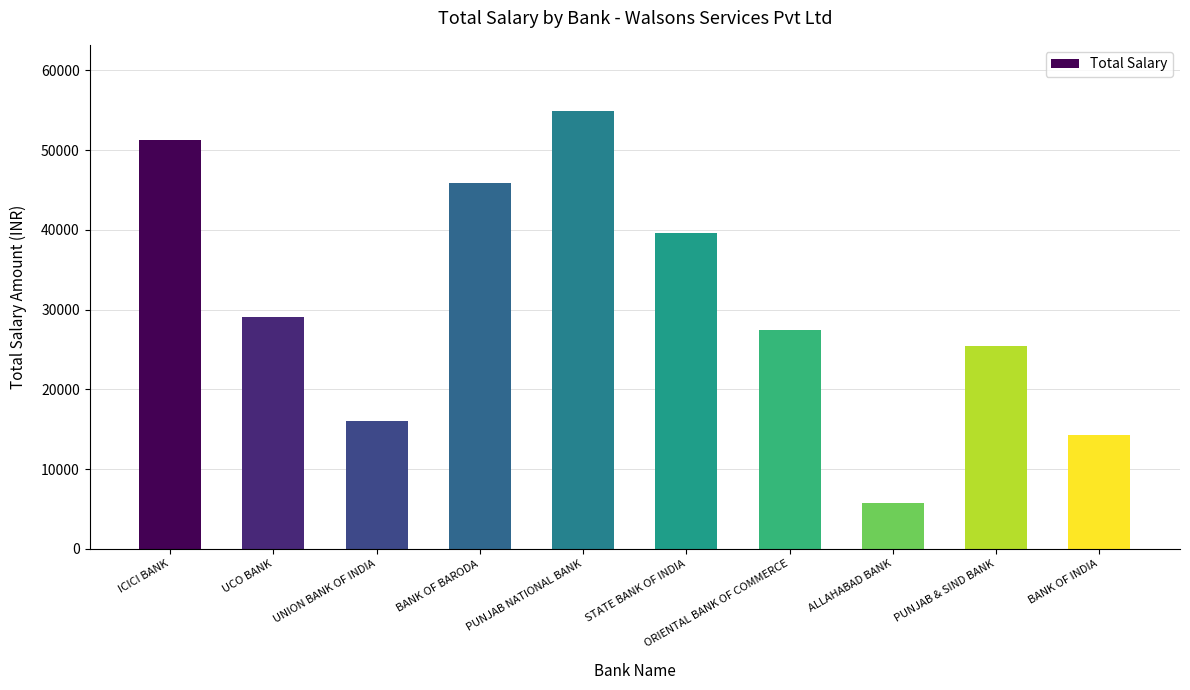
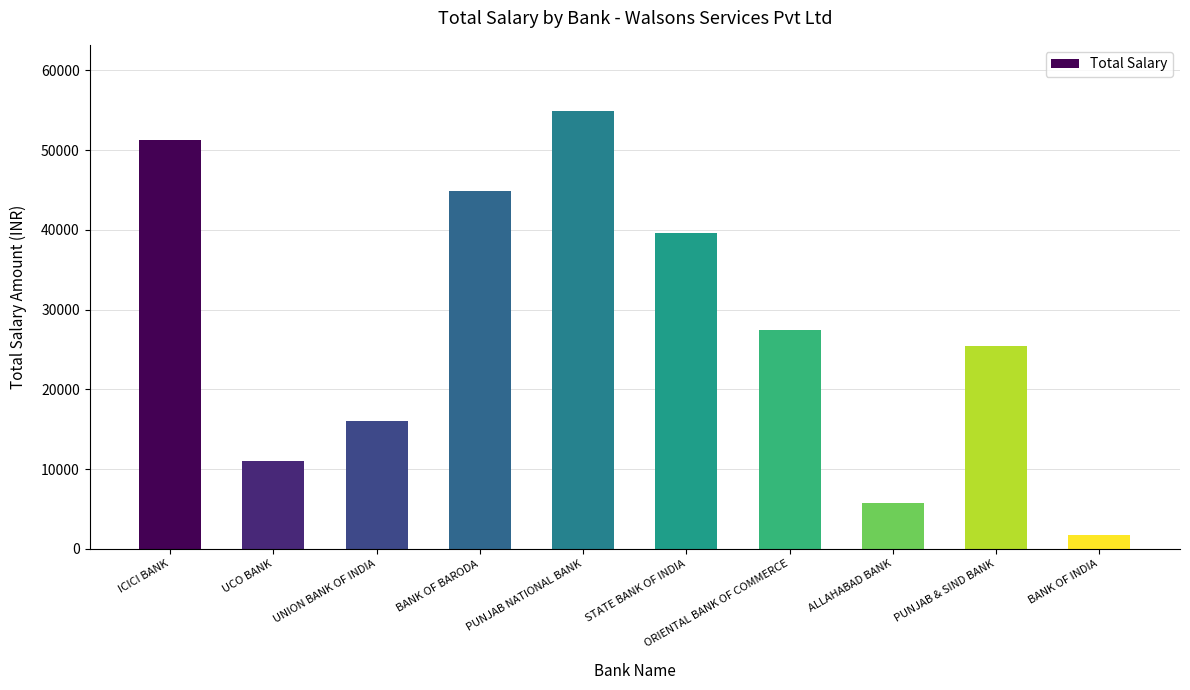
UCO BANK: 29000 -> 11000
BANK OF BARODA: 46000 -> 45000
BANK OF INDIA: 14000 -> 2000
